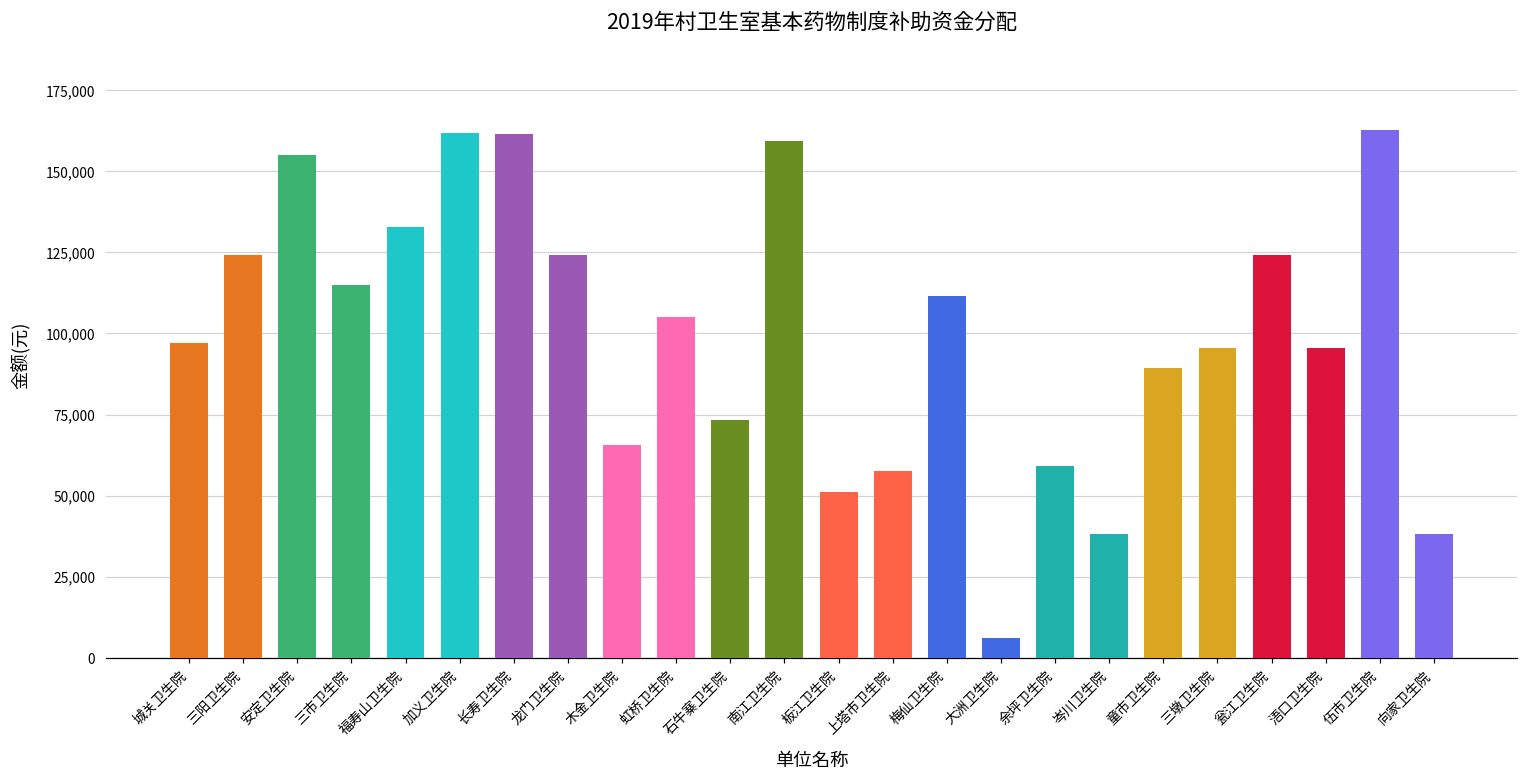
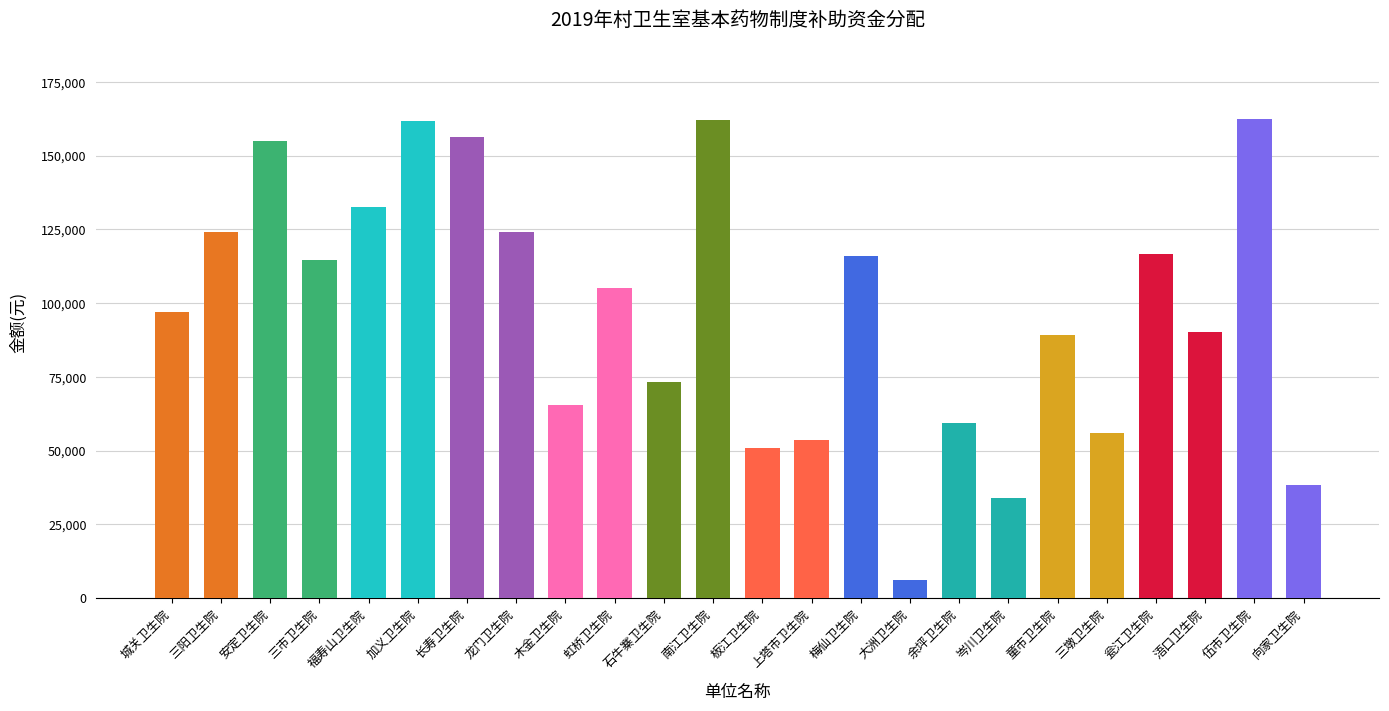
长寿卫生院: 161,000 -> 156,000
南江卫生院: 159,000 -> 162,000
上塔市卫生院: 58,000 -> 54,000
梅仙卫生院: 112,000 -> 116,000
岑川卫生院: 38,000 -> 34,000
三墩卫生院: 96,000 -> 56,000
瓮江卫生院: 124,000 -> 117,000
浯口卫生院: 96,000 -> 90,000
